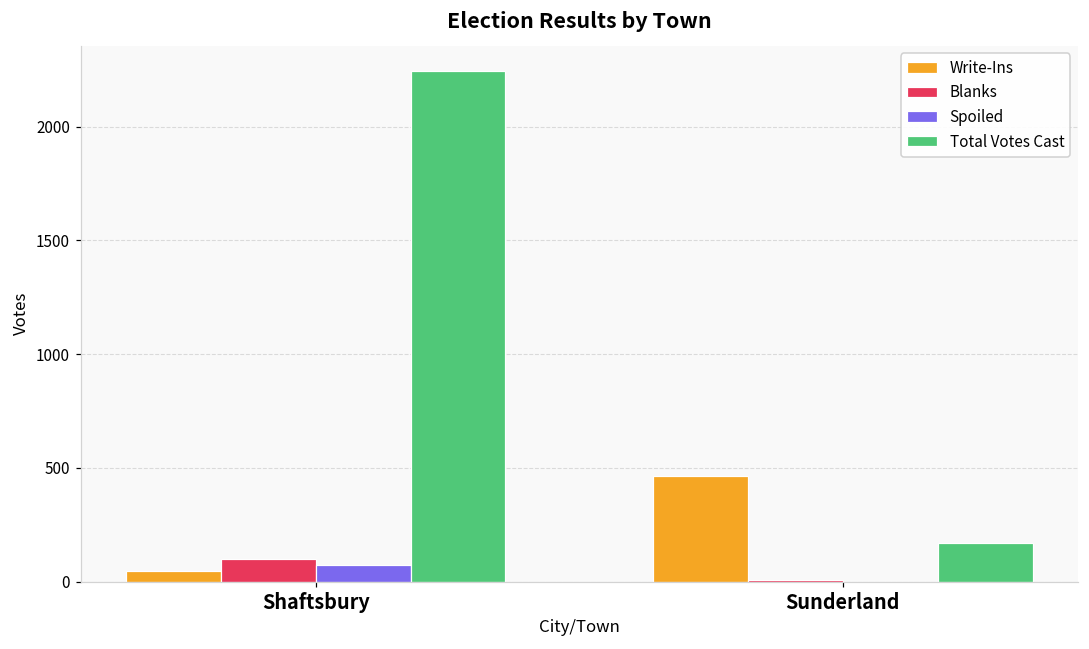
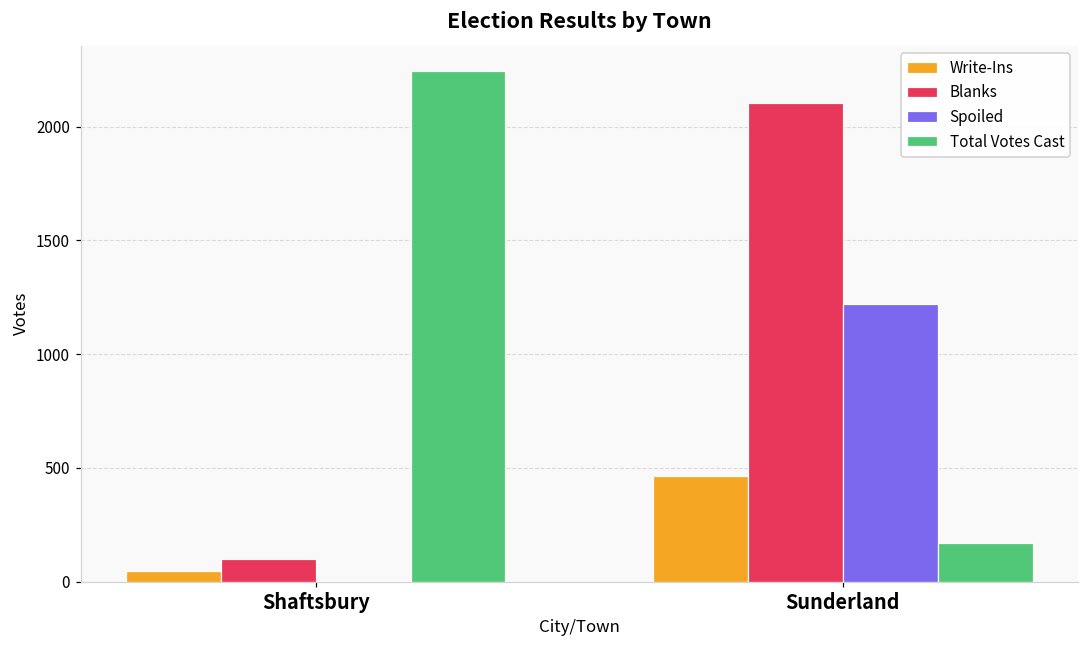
Spoiled, Shaftsbury: 70 -> 0
Blanks, Sunderland: 10 -> 2100
Spoiled, Sunderland: 0 -> 1220
